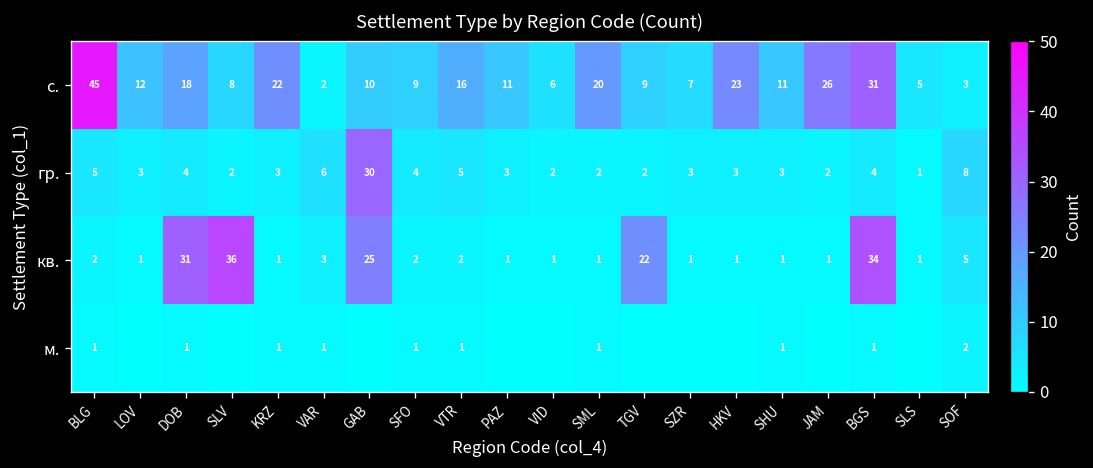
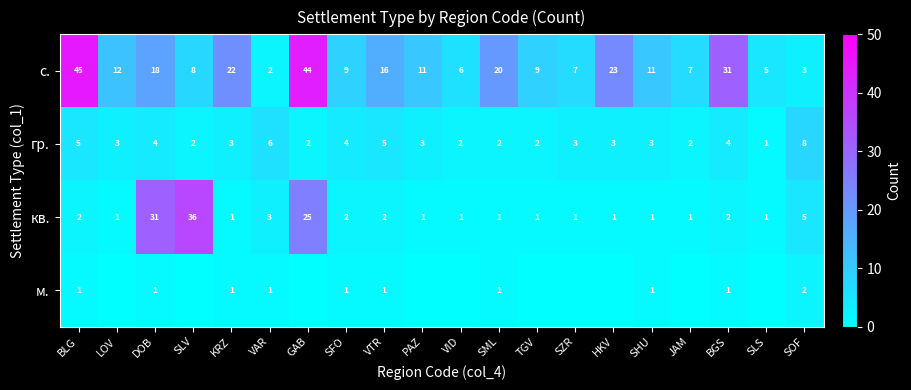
с., GAB: 10 -> 44
с., JAM: 26 -> 7
гр., GAB: 30 -> 2
кв., TGV: 22 -> 1
кв., BGS: 34 -> 2
